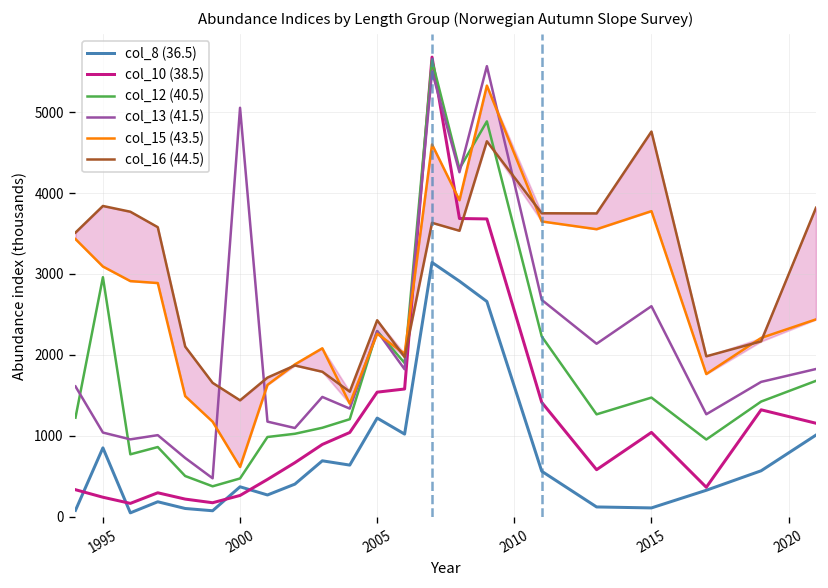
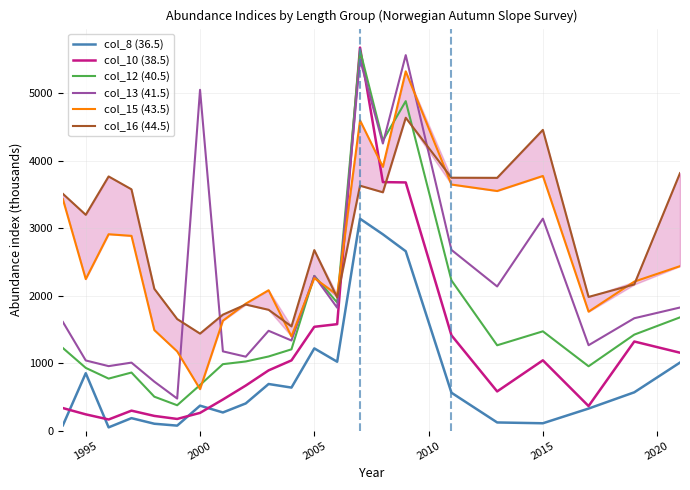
col_12 (40.5), 1995: 3000 -> 900
col_15 (43.5), 1995: 3100 -> 2200
col_16 (44.5), 1995: 3800 -> 3200
col_12 (40.5), 2000: 500 -> 700
col_16 (44.5), 2005: 2400 -> 2700
col_13 (41.5), 2015: 2600 -> 3100
col_16 (44.5), 2015: 4800 -> 4500
